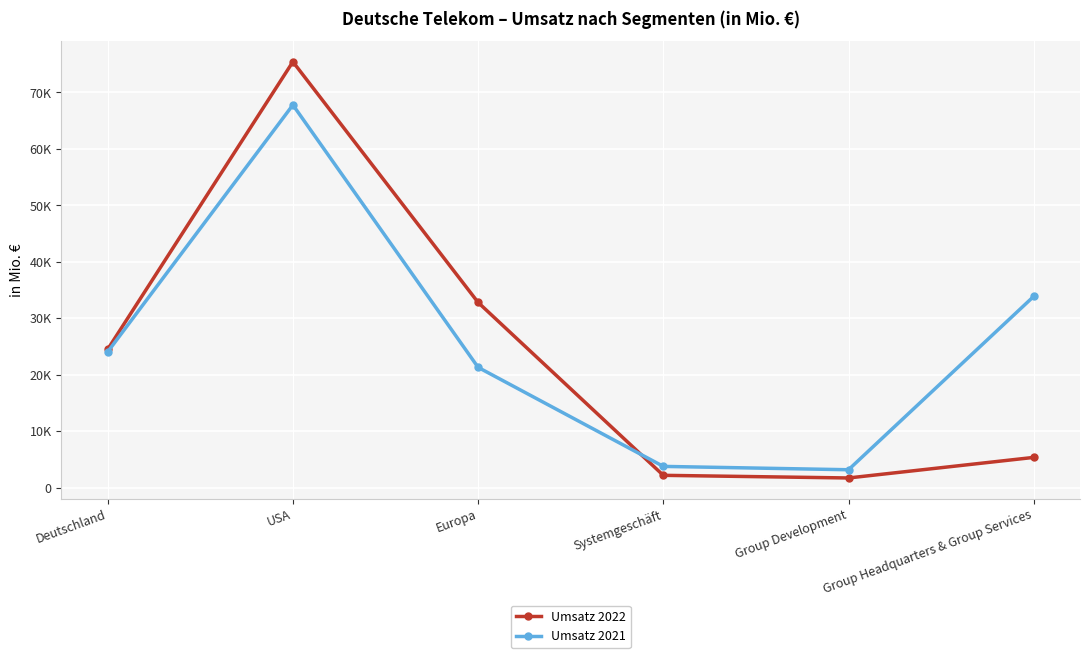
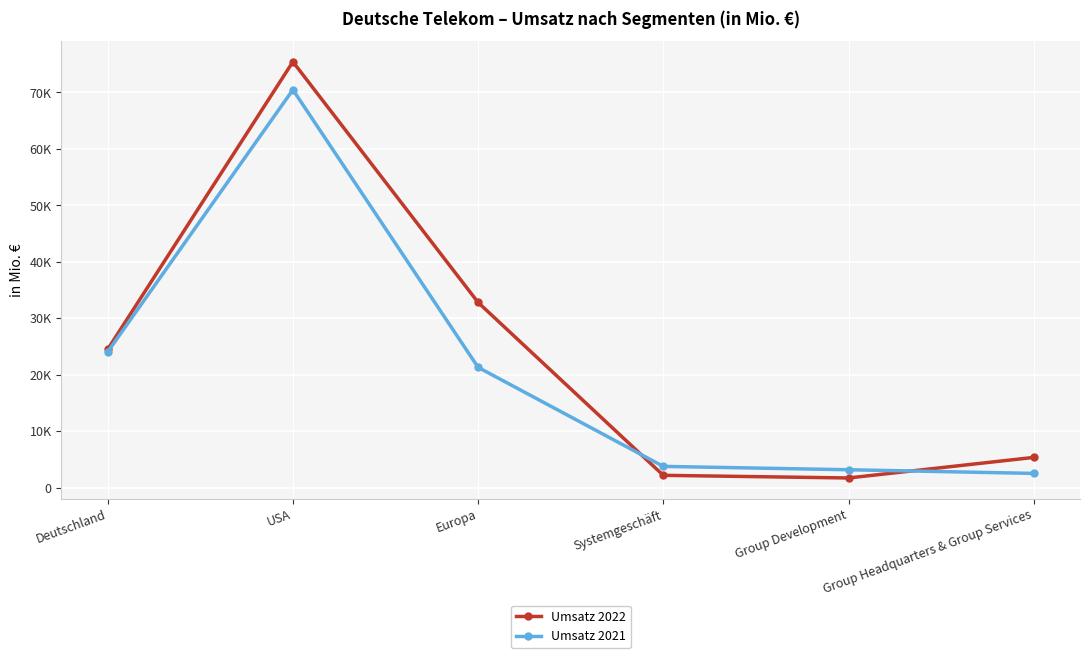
Umsatz 2021, USA: 68000 -> 70000
Umsatz 2021, Group Headquarters & Group Services: 34000 -> 3000
